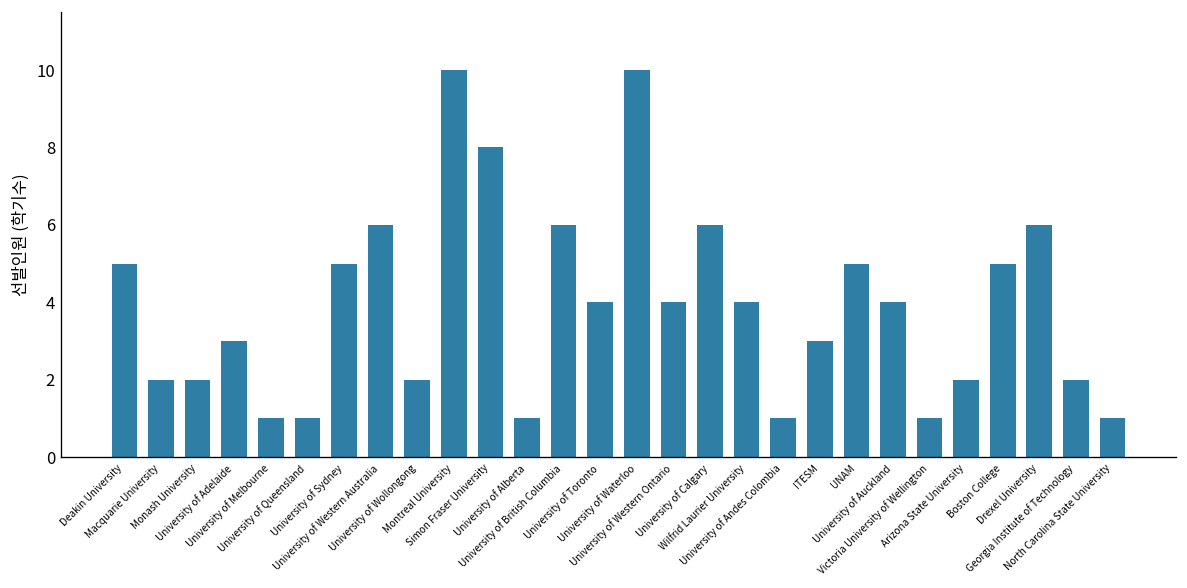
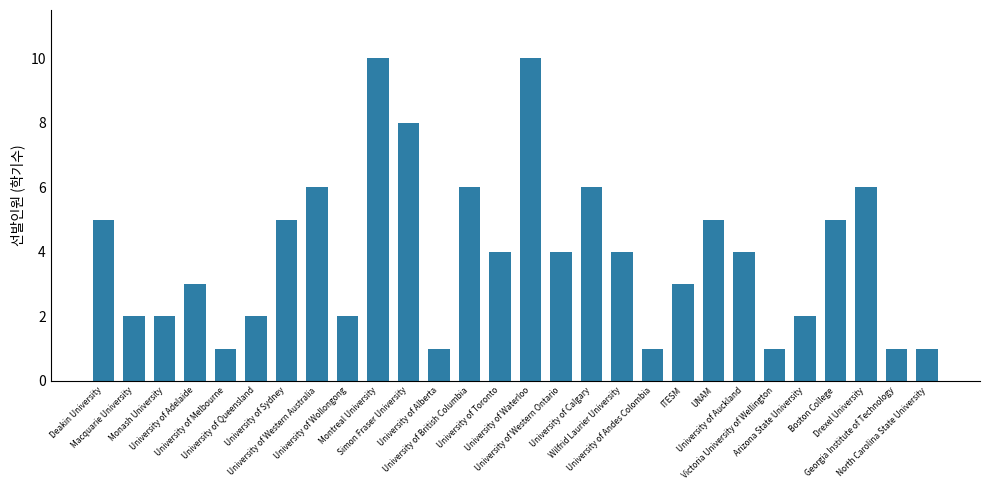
University of Queensland: 1 -> 2
Georgia Institute of Technology: 2 -> 1
